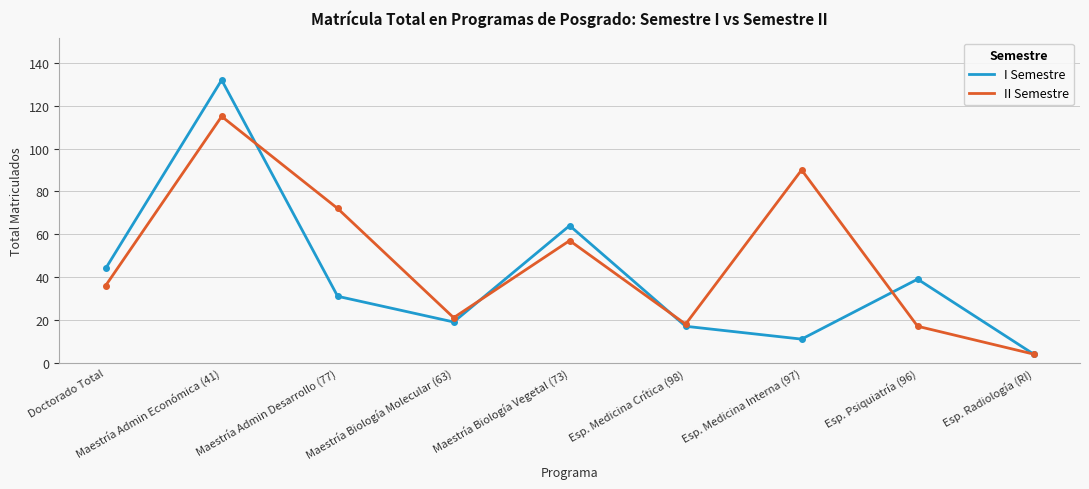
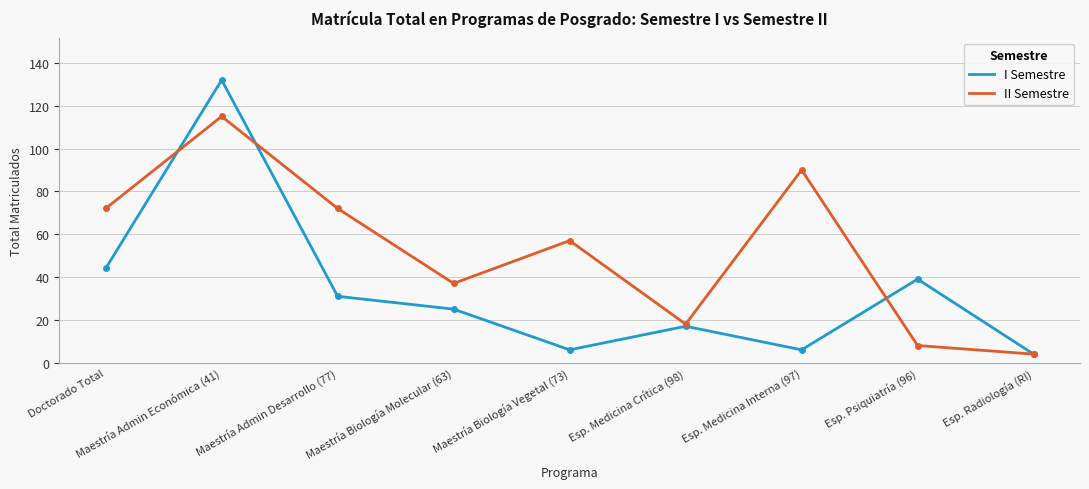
II Semestre, Doctorado Total: 36 -> 72
I Semestre, Maestría Biología Molecular (63): 19 -> 25
II Semestre, Maestría Biología Molecular (63): 21 -> 37
I Semestre, Maestría Biología Vegetal (73): 64 -> 6
I Semestre, Esp. Medicina Interna (97): 11 -> 6
II Semestre, Esp. Psiquiatría (96): 17 -> 8
